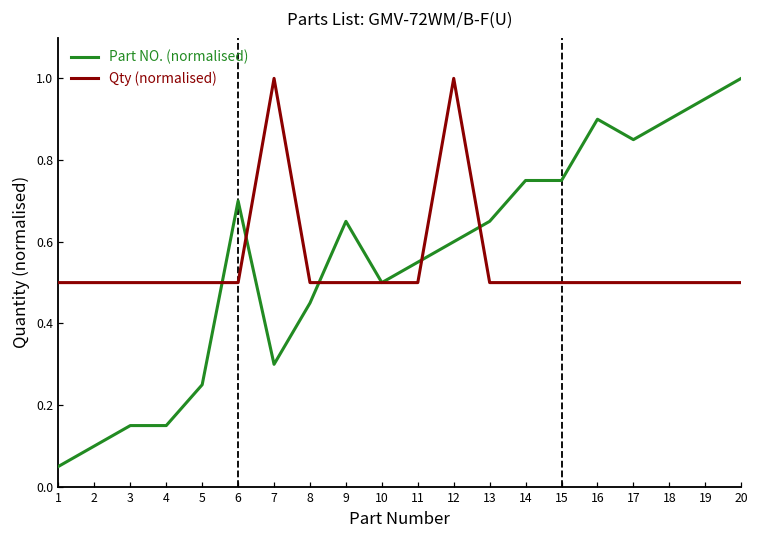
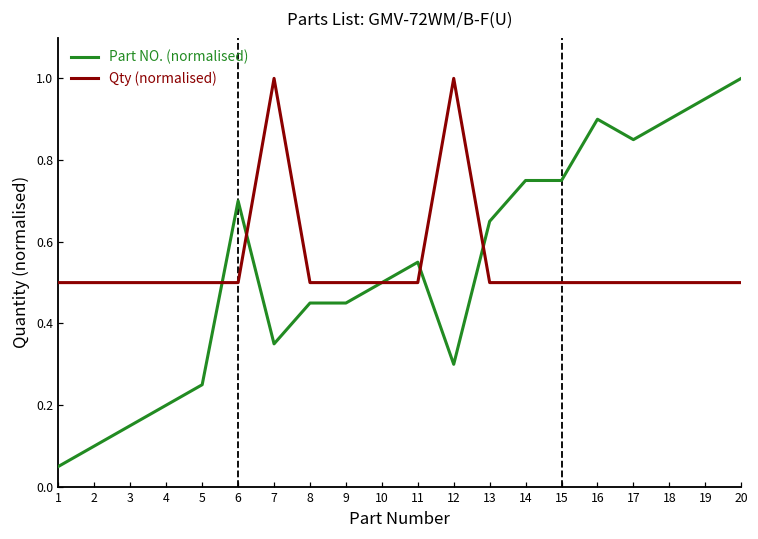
Part NO. (normalised), 4: 0.15 -> 0.20
Part NO. (normalised), 7: 0.30 -> 0.35
Part NO. (normalised), 9: 0.65 -> 0.45
Part NO. (normalised), 12: 0.60 -> 0.30
